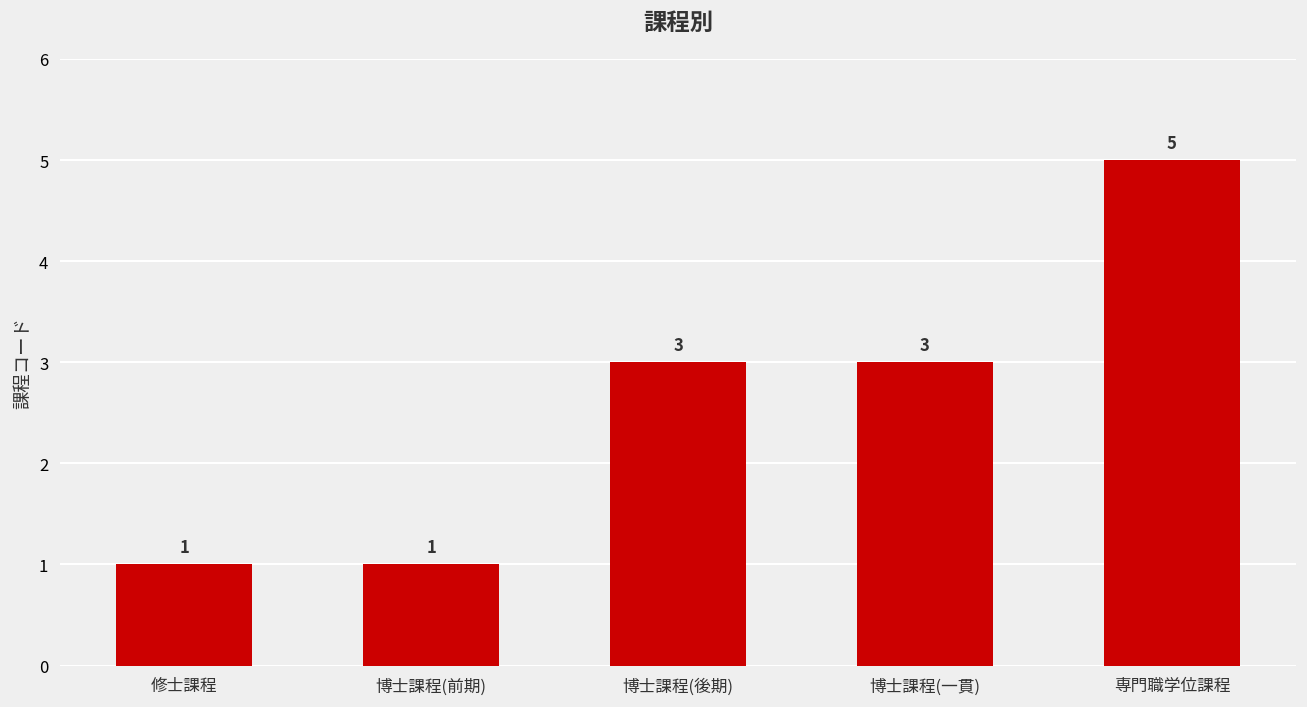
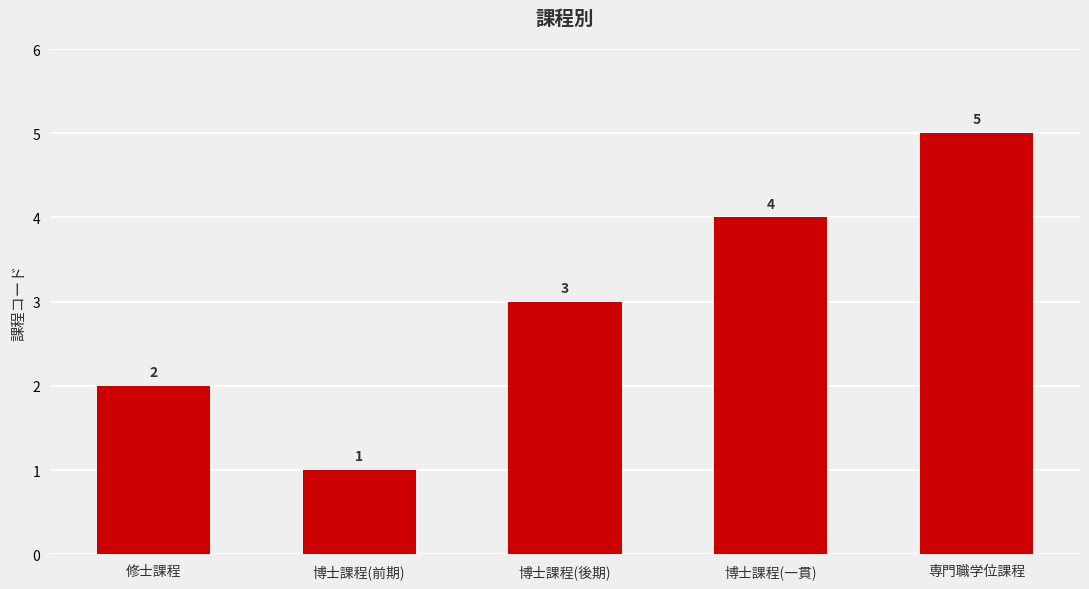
修士課程: 1 -> 2
博士課程(一貫): 3 -> 4
